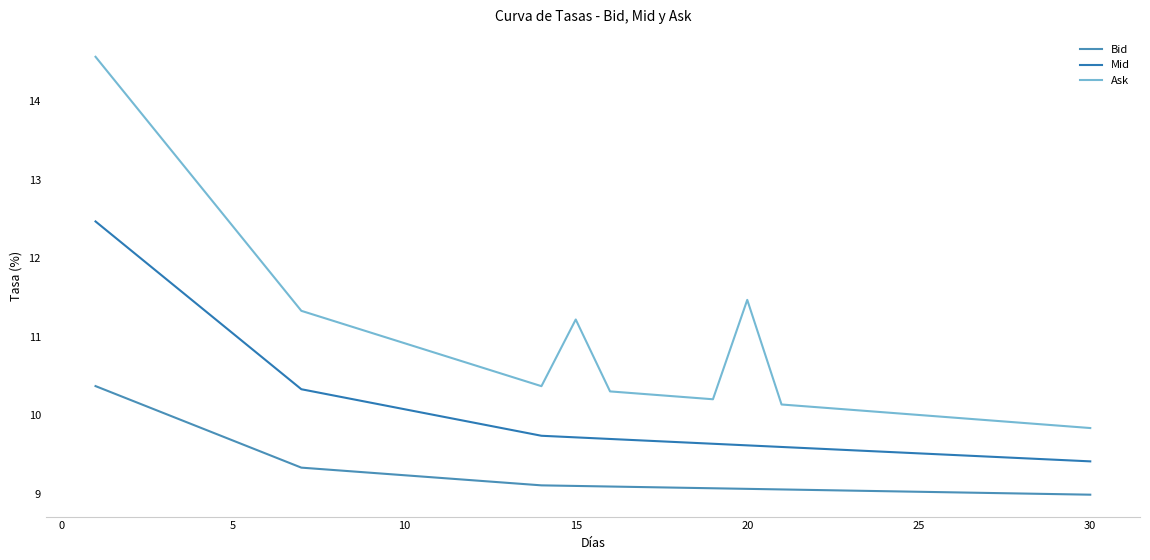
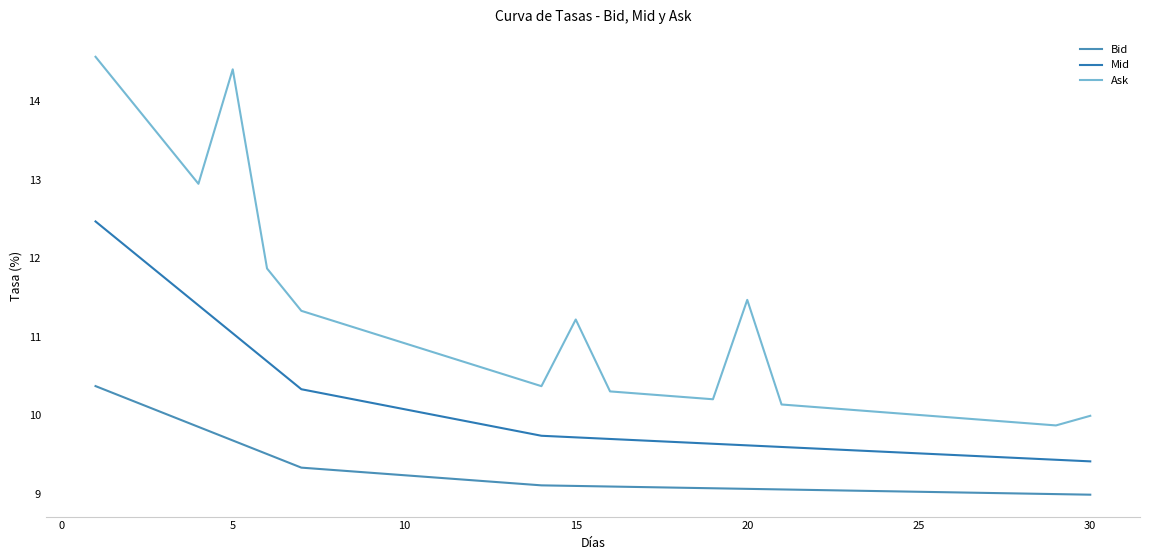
Ask, 5: 12.4 -> 14.4
Ask, 30: 9.8 -> 10.0
